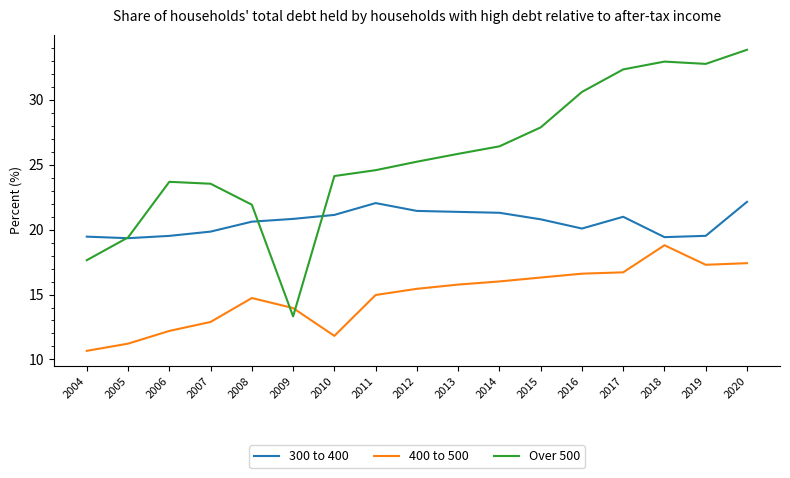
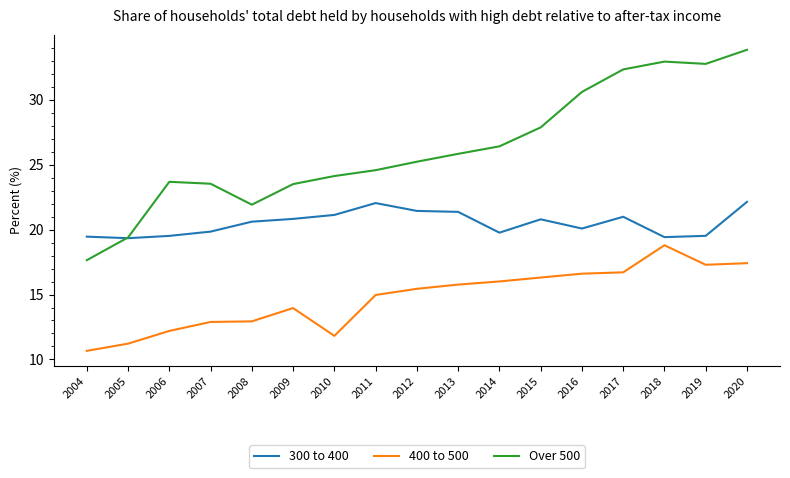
400 to 500, 2008: 14.7 -> 12.9
Over 500, 2009: 13.3 -> 23.5
300 to 400, 2014: 21.3 -> 19.8
